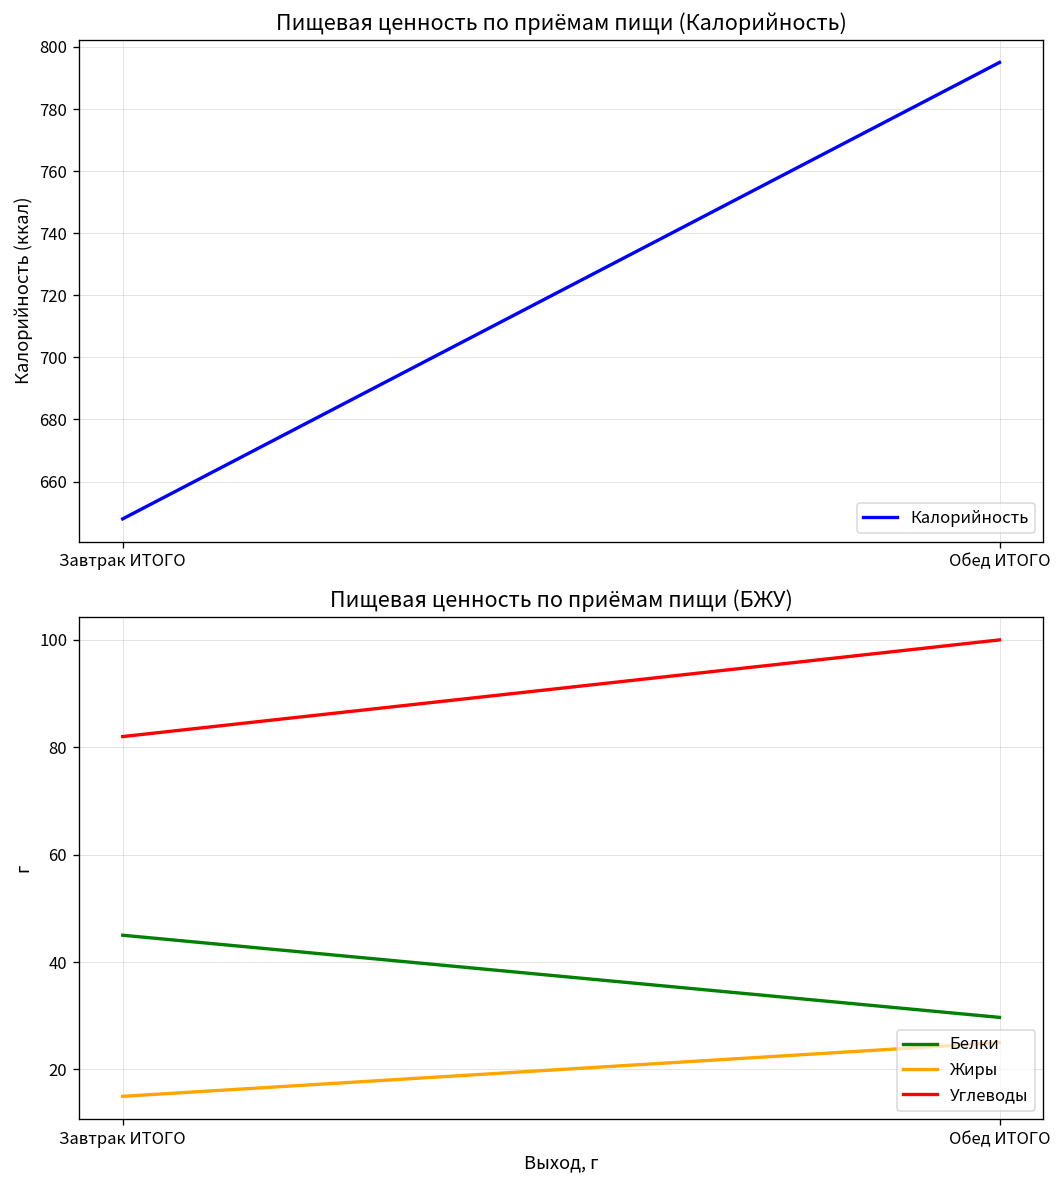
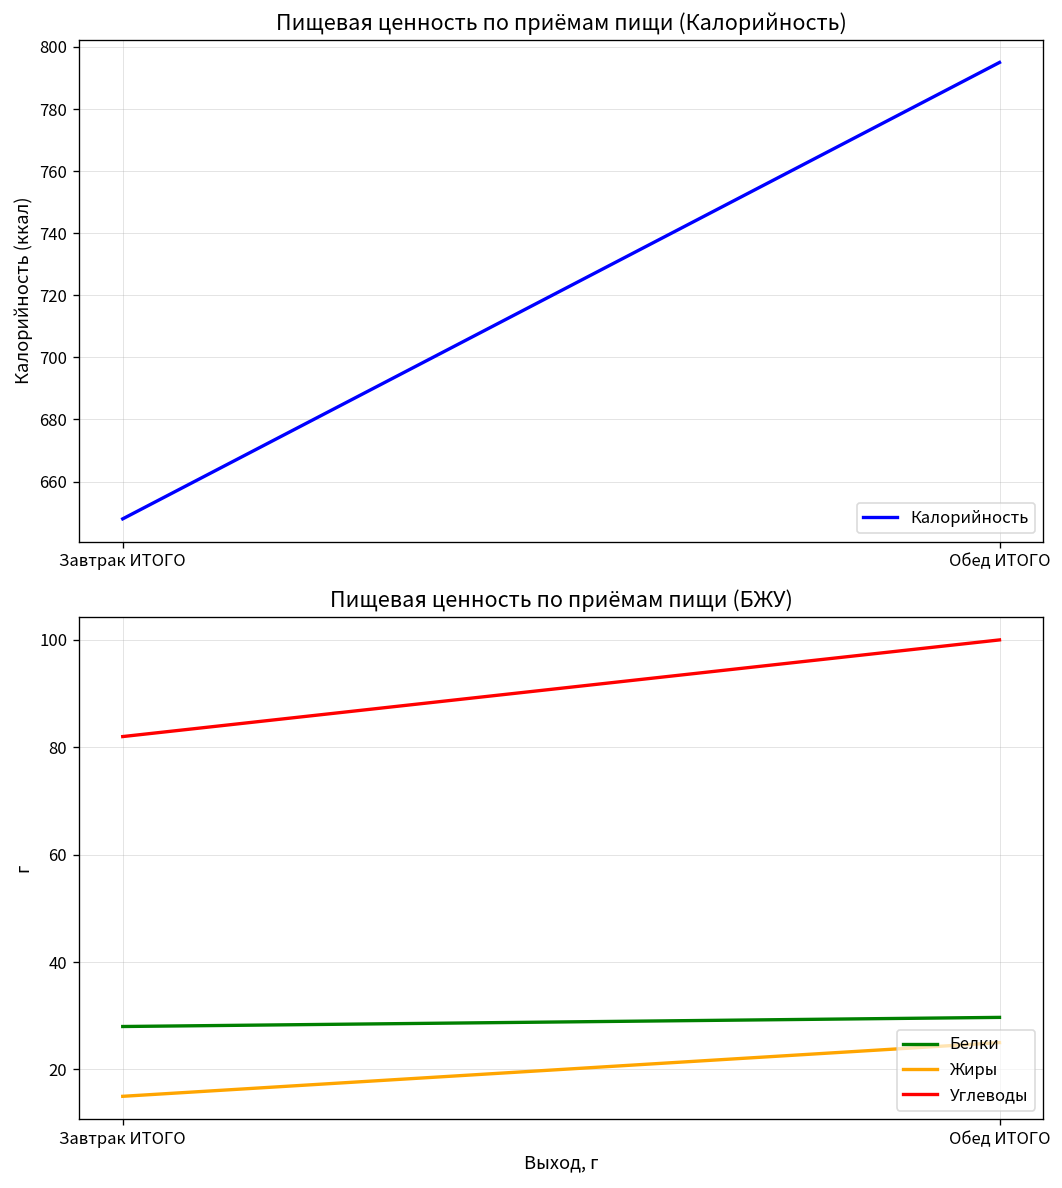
Пищевая ценность по приёмам пищи (БЖУ), Белки, Завтрак ИТОГО: 45 -> 28
